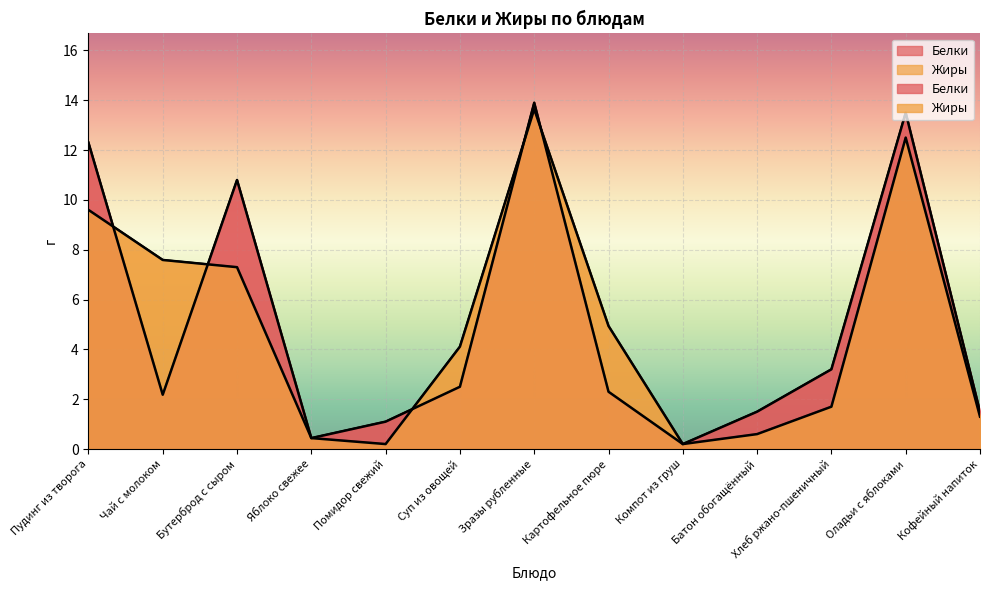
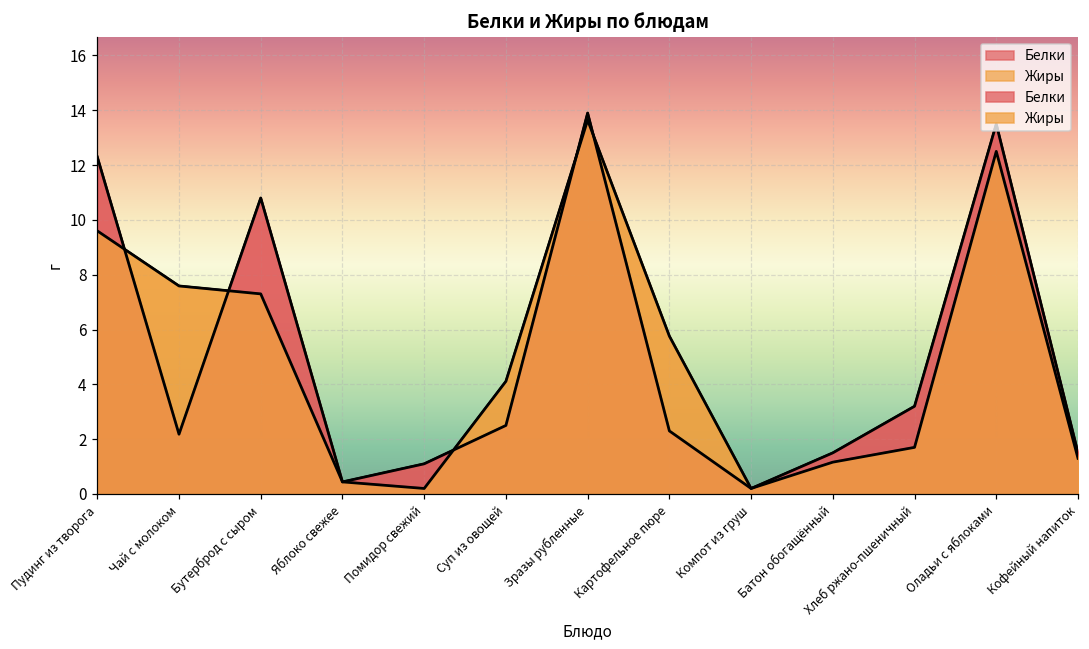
Жиры, Картофельное пюре: 4.9 -> 5.8
Жиры, Батон обогащённый: 0.6 -> 1.2
